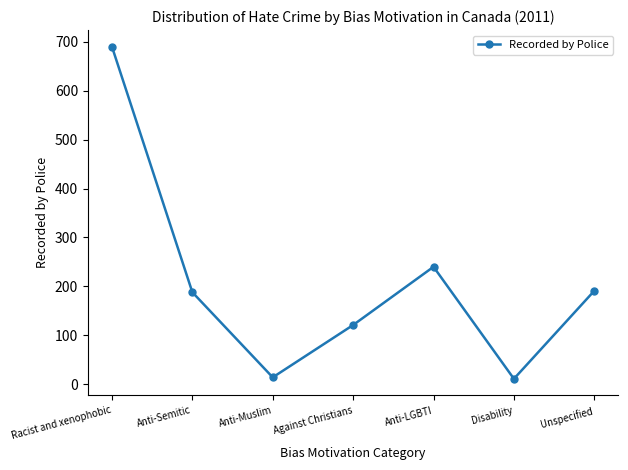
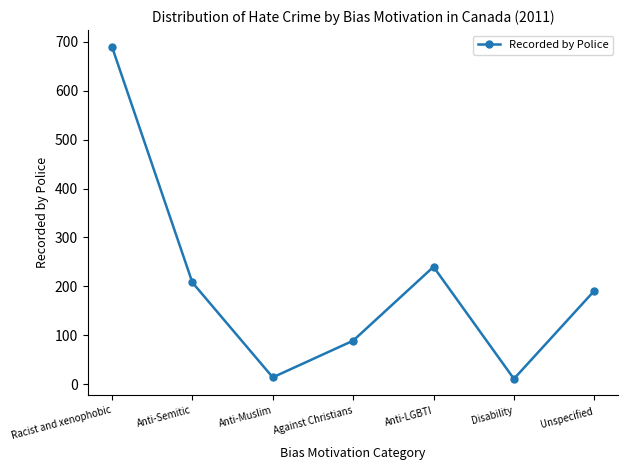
Anti-Semitic: 190 -> 210
Against Christians: 120 -> 90
